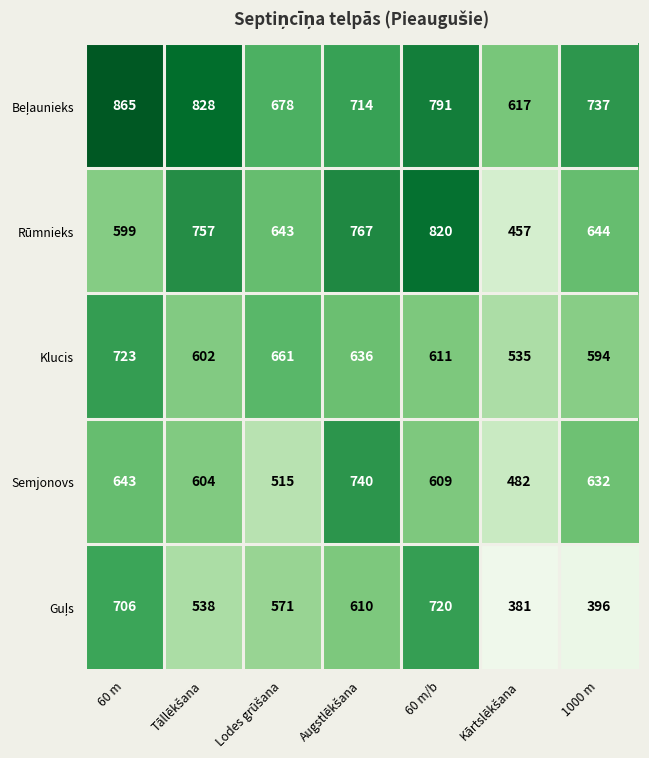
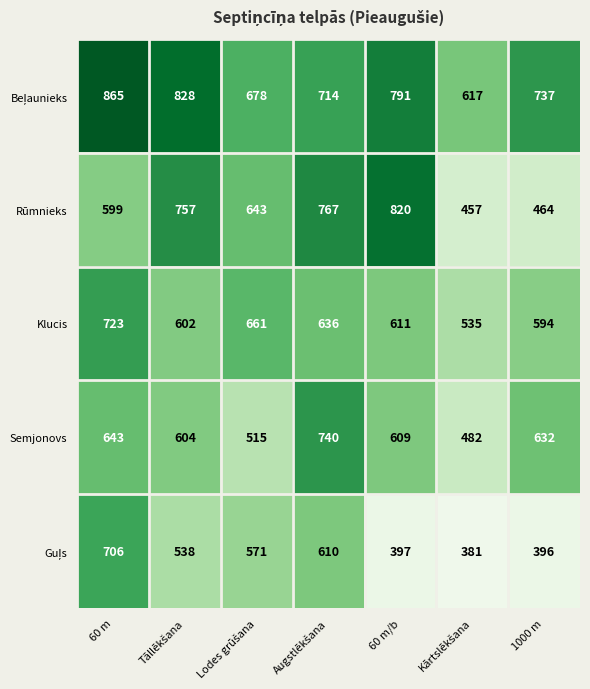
Rūmnieks, 1000 m: 644 -> 464
Guļs, 60 m/b: 720 -> 397
